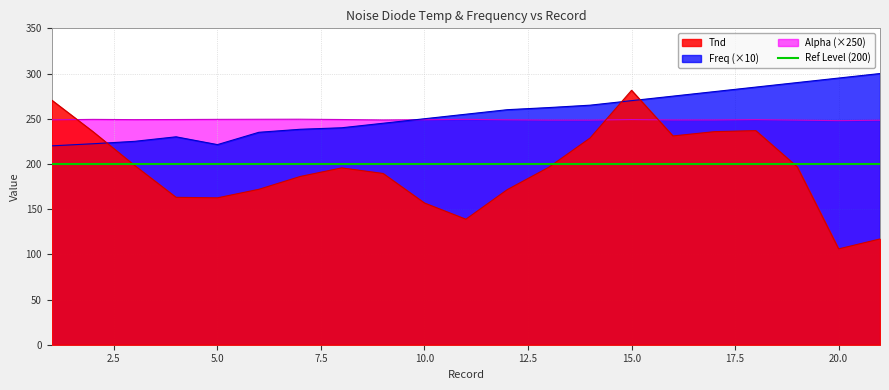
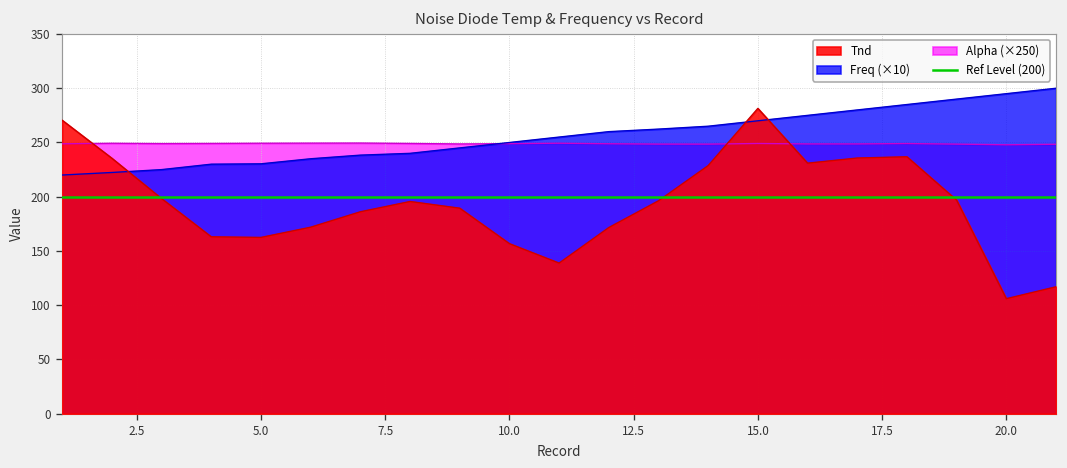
Freq (×10), 5.0: 220 -> 230
